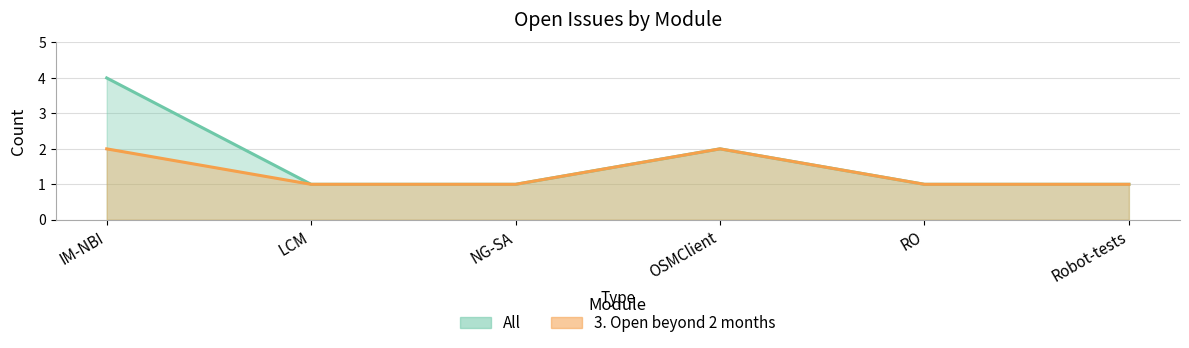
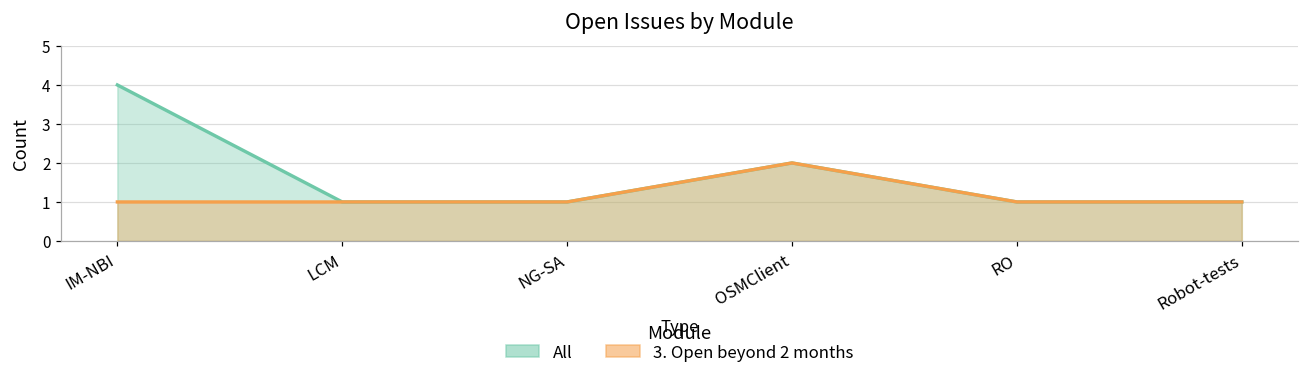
3. Open beyond 2 months, IM-NBI: 2 -> 1
